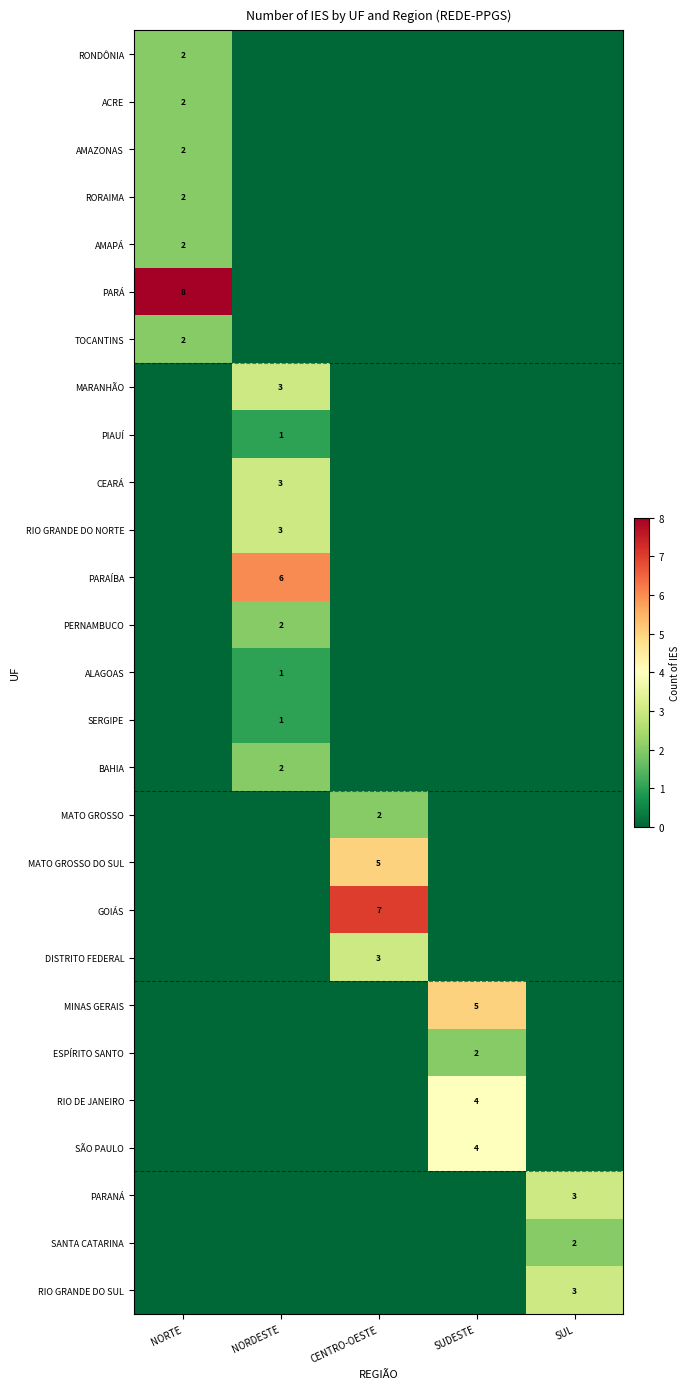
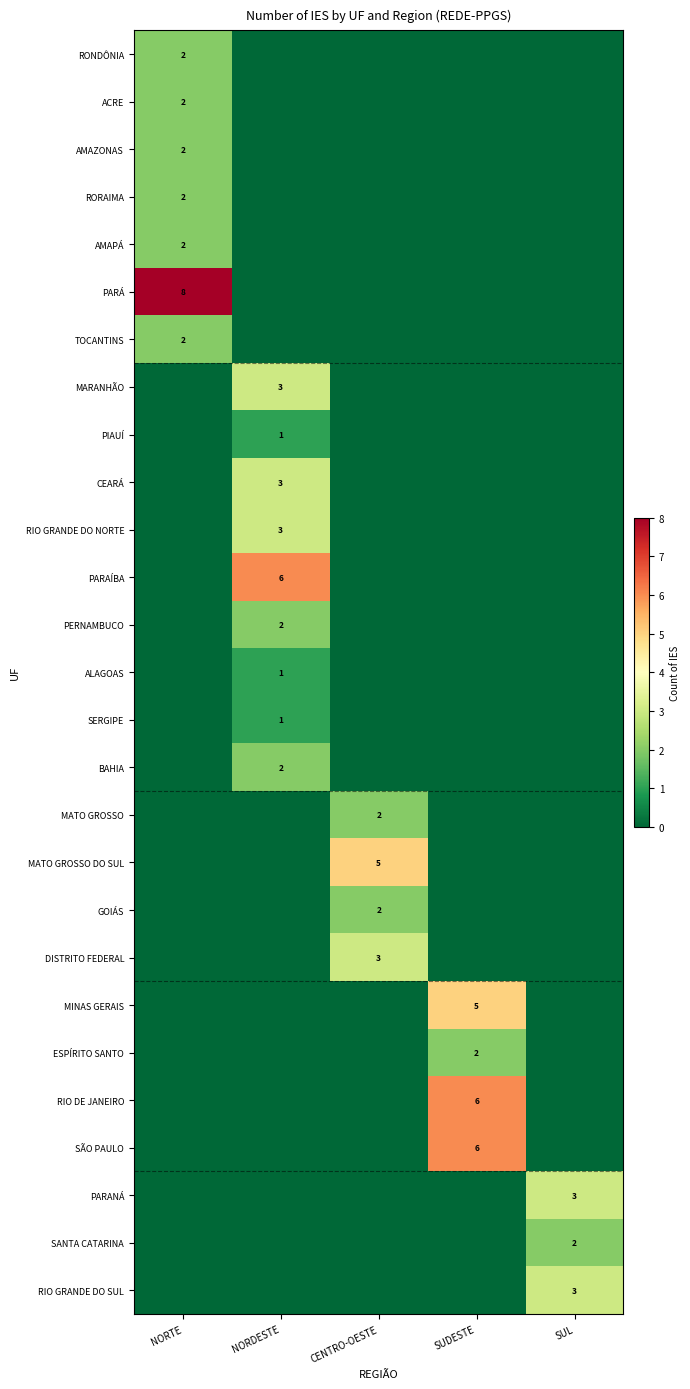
GOIÁS, CENTRO-OESTE: 7 -> 2
RIO DE JANEIRO, SUDESTE: 4 -> 6
SÃO PAULO, SUDESTE: 4 -> 6
